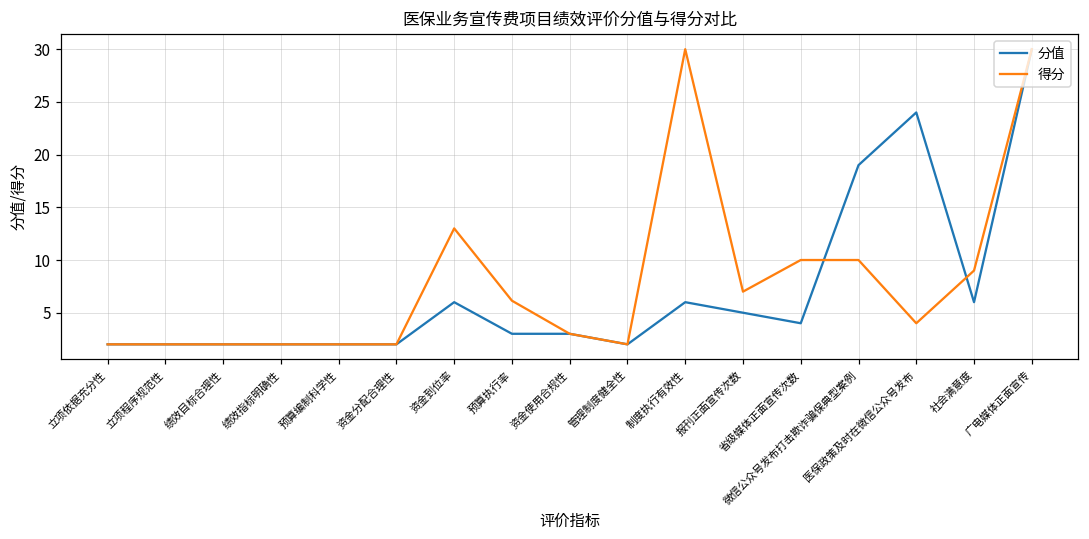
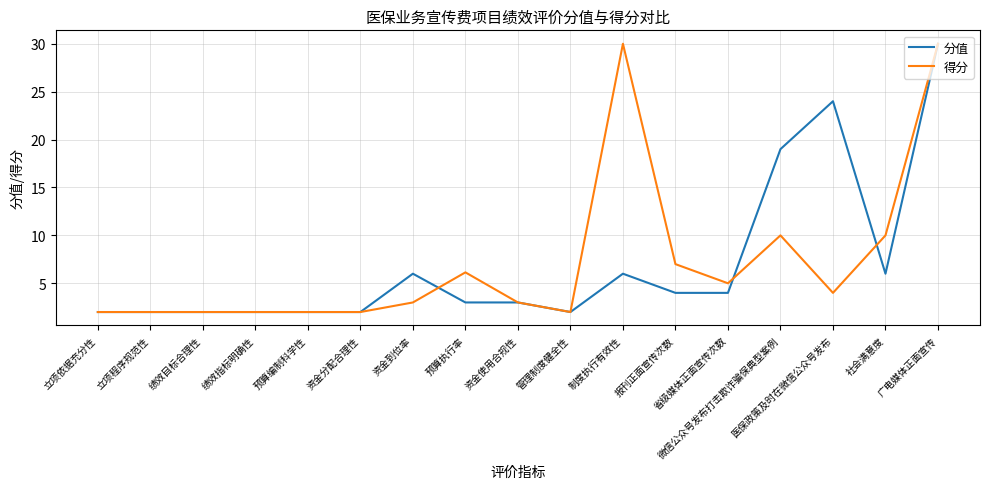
得分, 资金到位率: 13 -> 3
分值, 报刊正面宣传次数: 5 -> 4
得分, 省级媒体正面宣传次数: 10 -> 5
得分, 社会满意度: 9 -> 10
